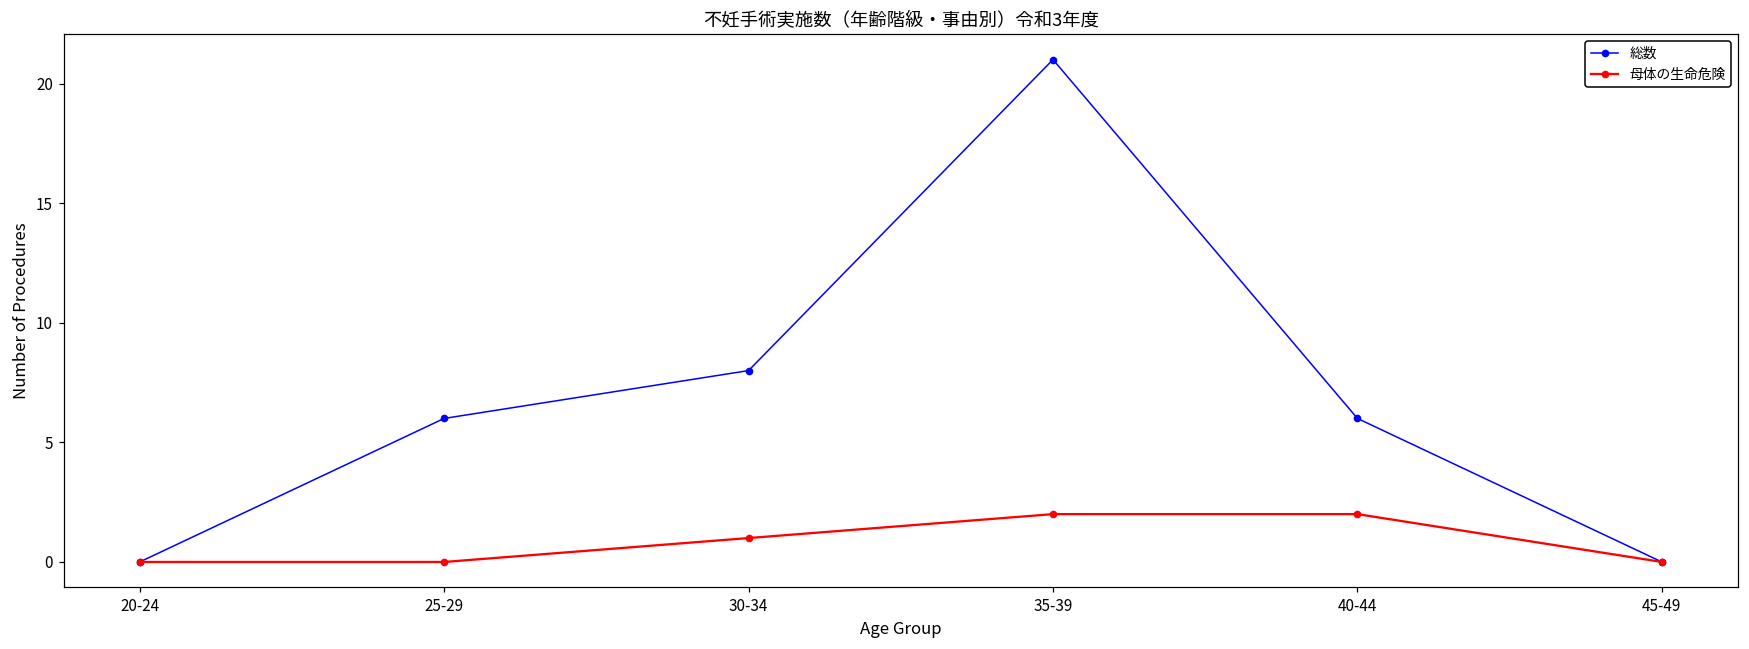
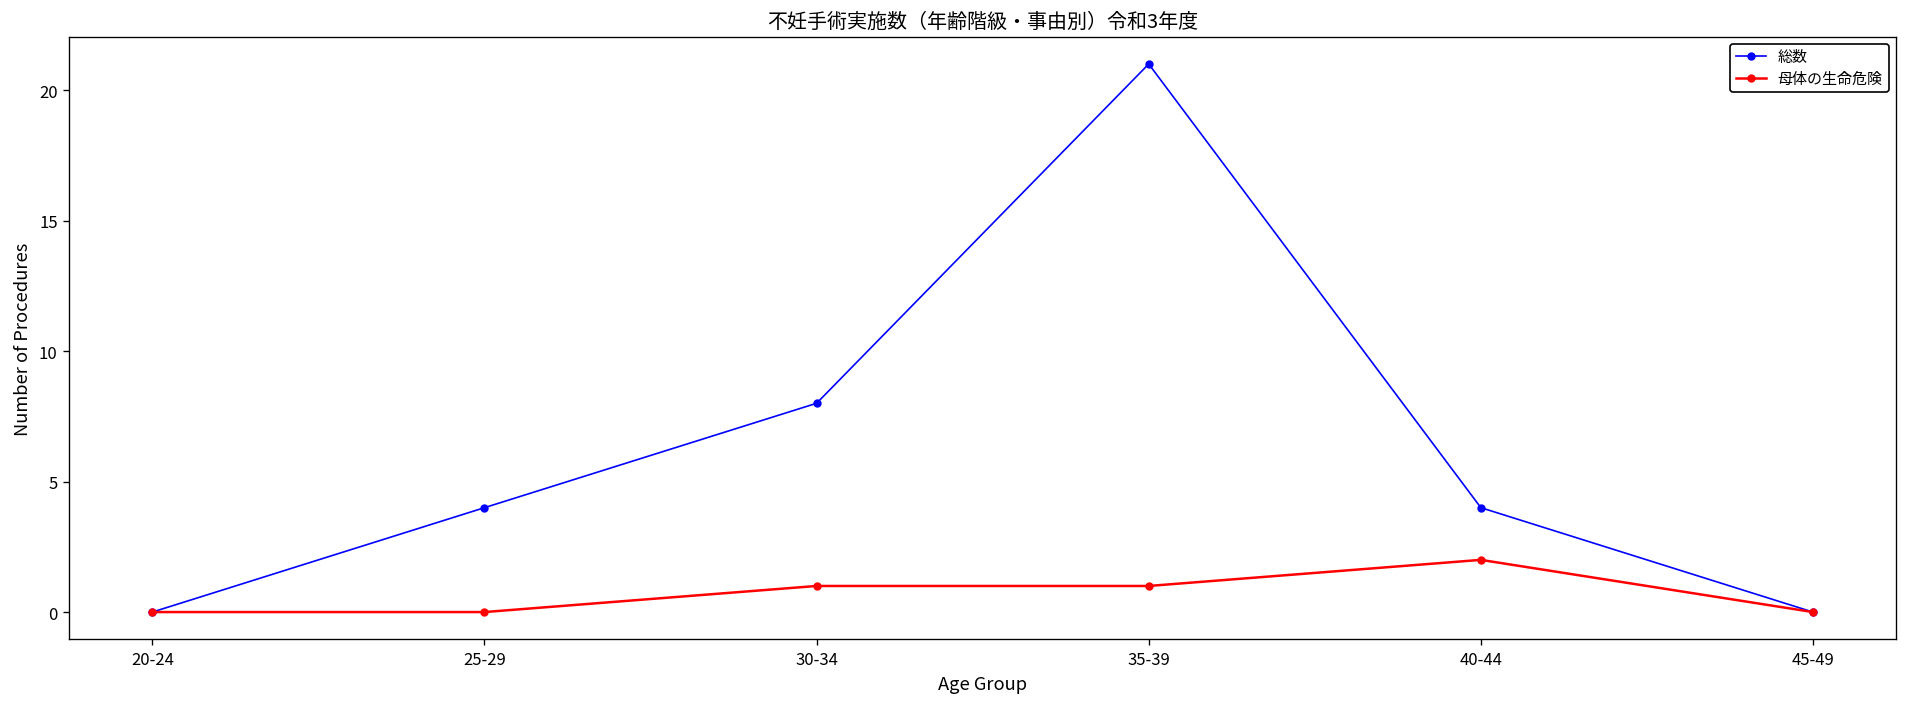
総数, 25-29: 6 -> 4
母体の生命危険, 35-39: 2 -> 1
総数, 40-44: 6 -> 4
